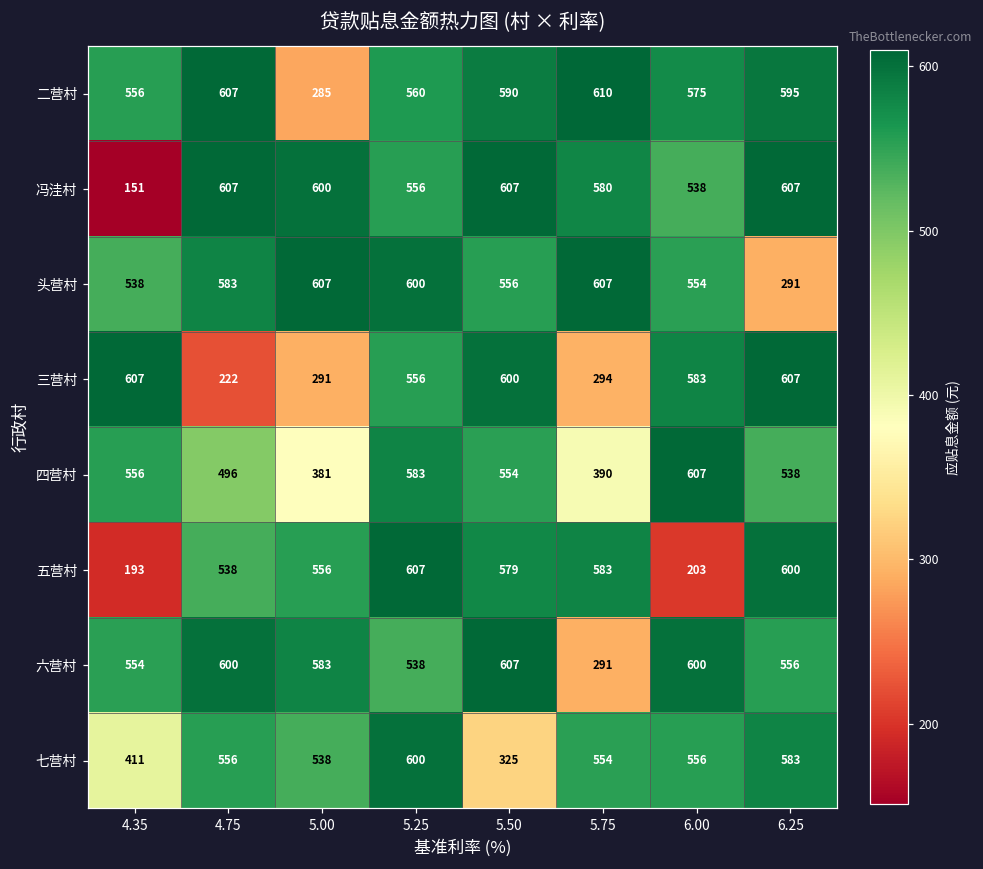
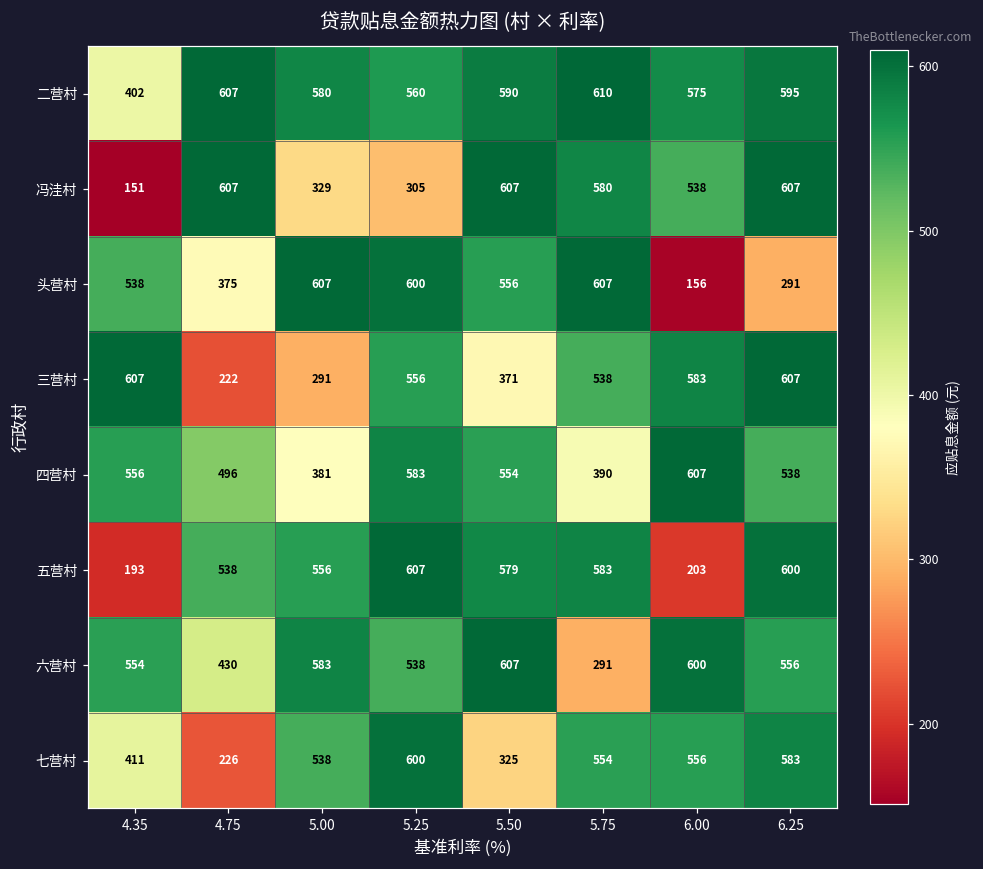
二营村, 4.35: 556 -> 402
二营村, 5.00: 285 -> 580
冯洼村, 5.00: 600 -> 329
冯洼村, 5.25: 556 -> 305
头营村, 4.75: 583 -> 375
头营村, 6.00: 554 -> 156
三营村, 5.50: 600 -> 371
三营村, 5.75: 294 -> 538
六营村, 4.75: 600 -> 430
七营村, 4.75: 556 -> 226
